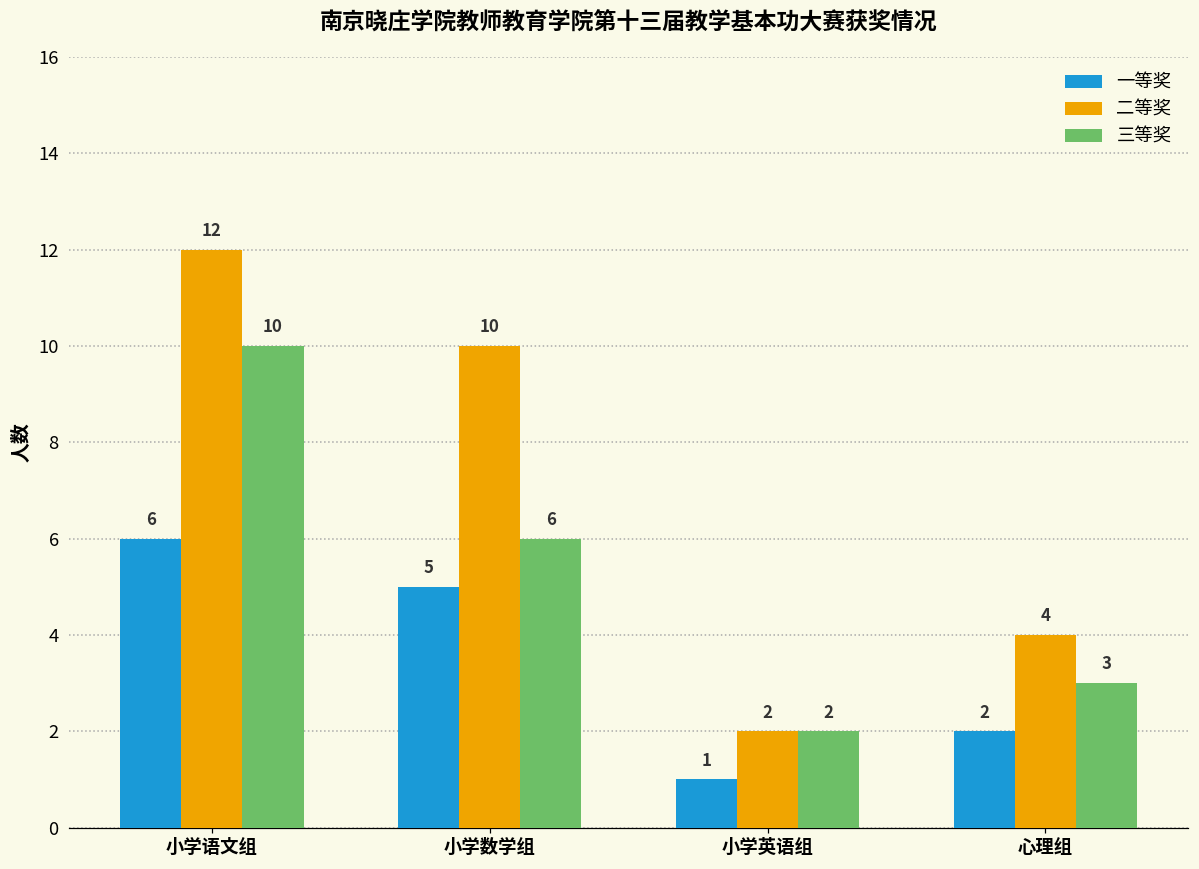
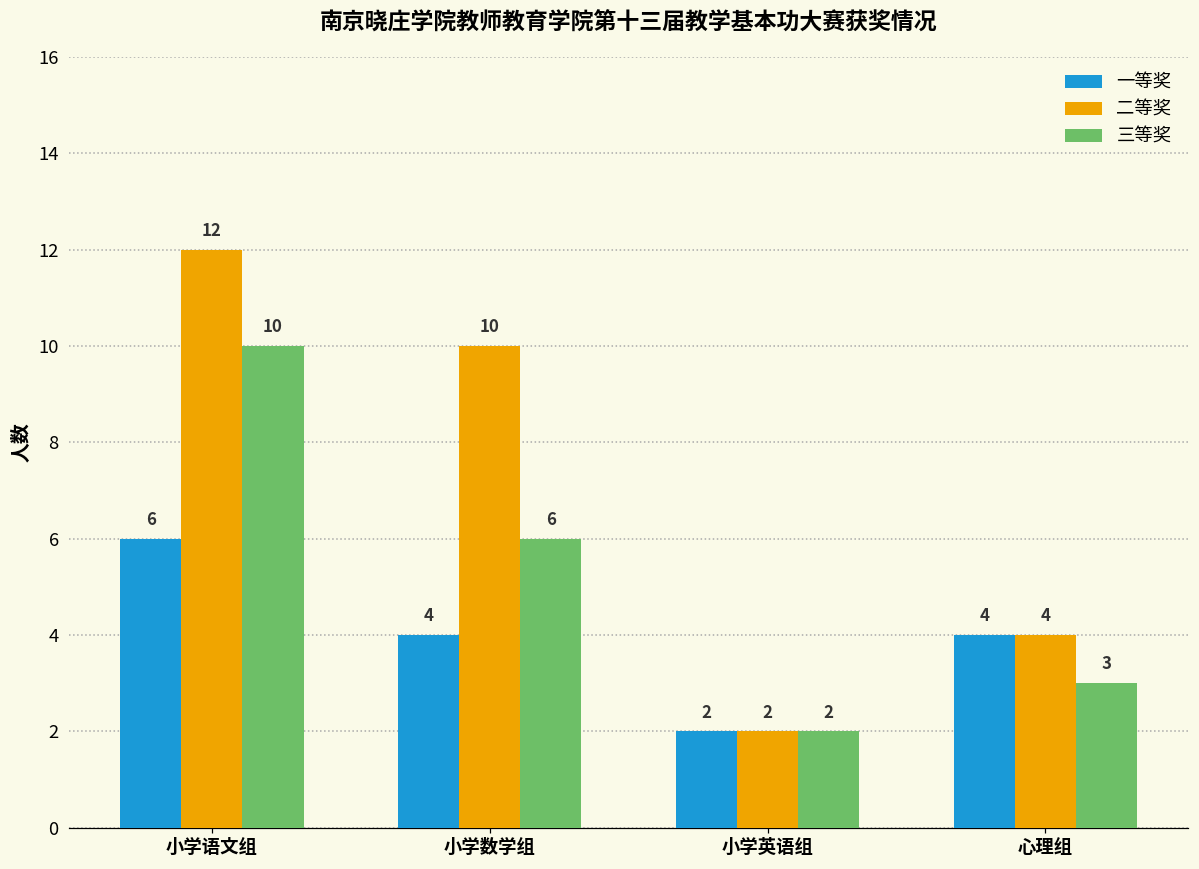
一等奖, 小学数学组: 5 -> 4
一等奖, 小学英语组: 1 -> 2
一等奖, 心理组: 2 -> 4
